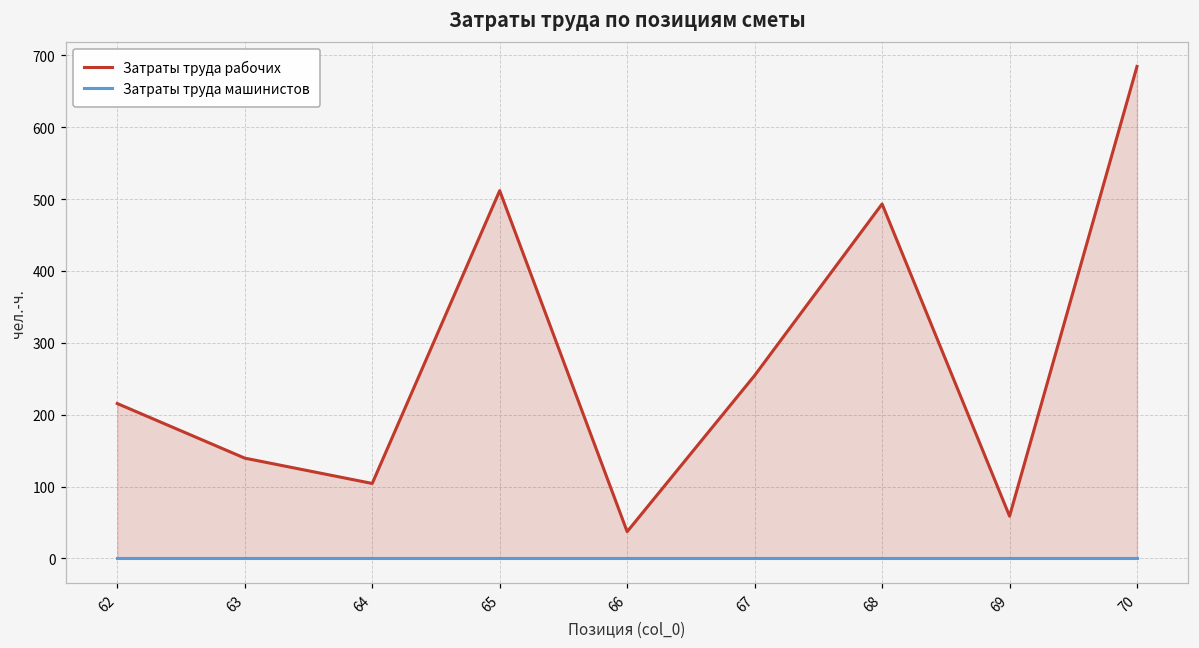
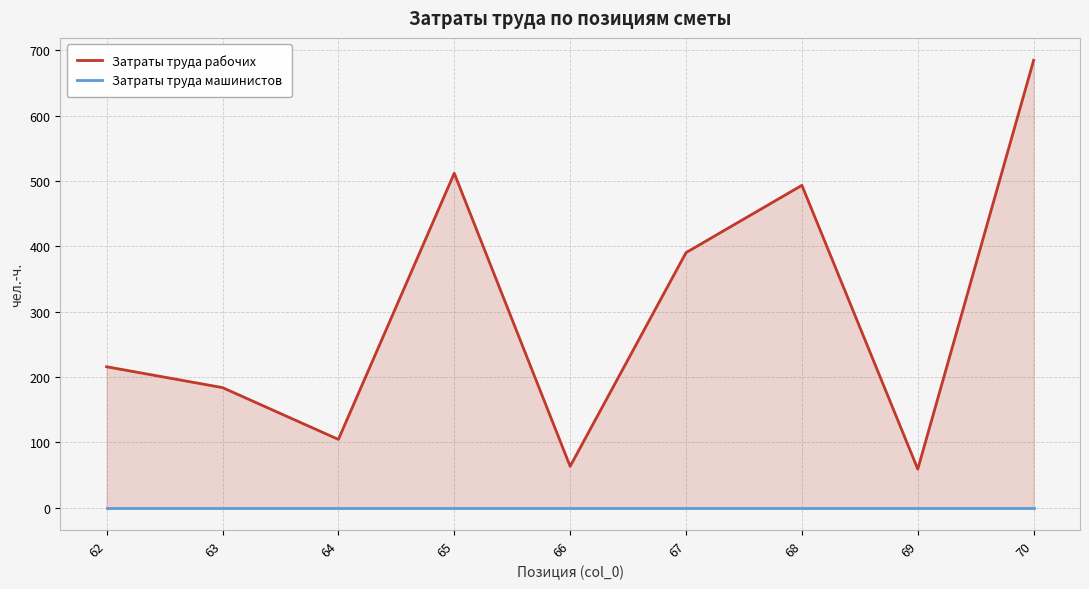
Затраты труда рабочих, 63: 140 -> 180
Затраты труда рабочих, 66: 40 -> 60
Затраты труда рабочих, 67: 250 -> 390
